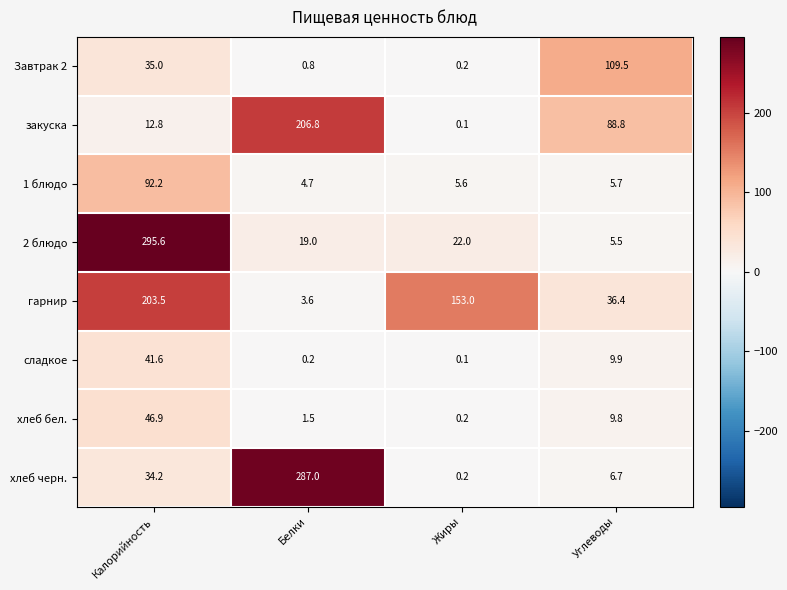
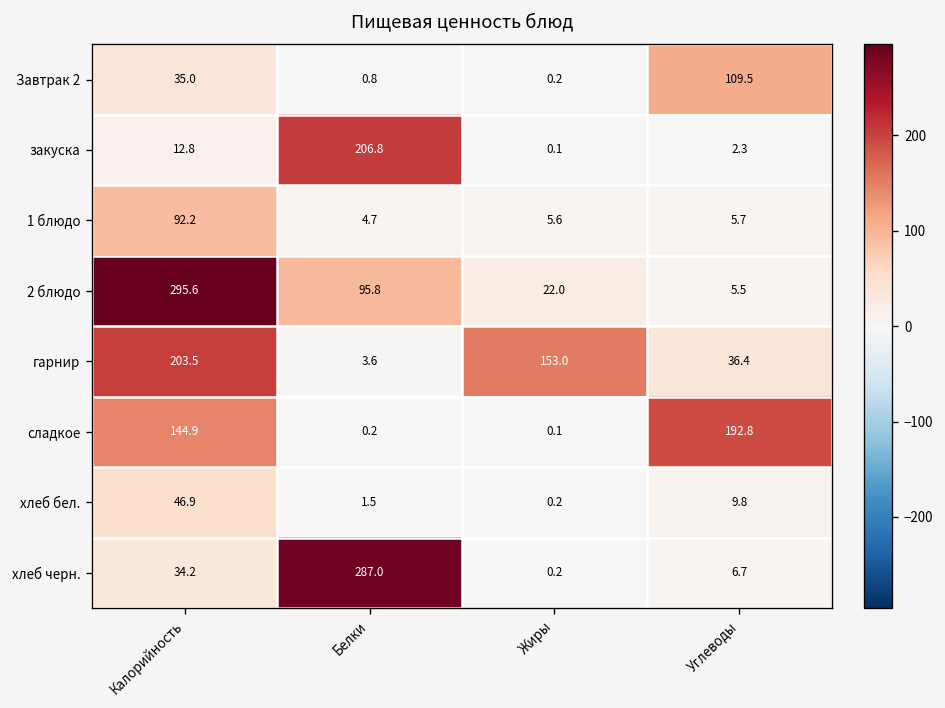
закуска, Углеводы: 88.8 -> 2.3
2 блюдо, Белки: 19.0 -> 95.8
сладкое, Калорийность: 41.6 -> 144.9
сладкое, Углеводы: 9.9 -> 192.8
